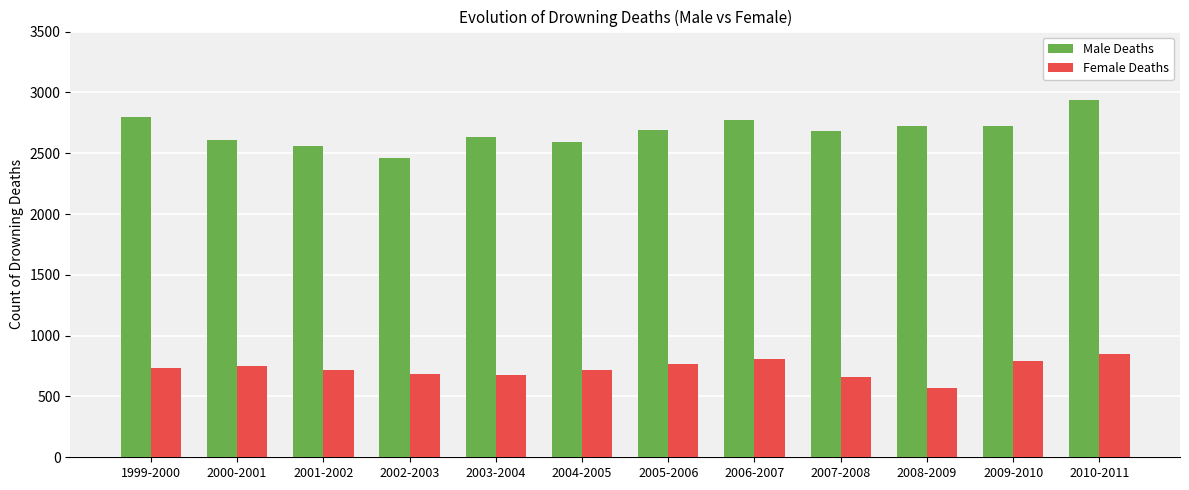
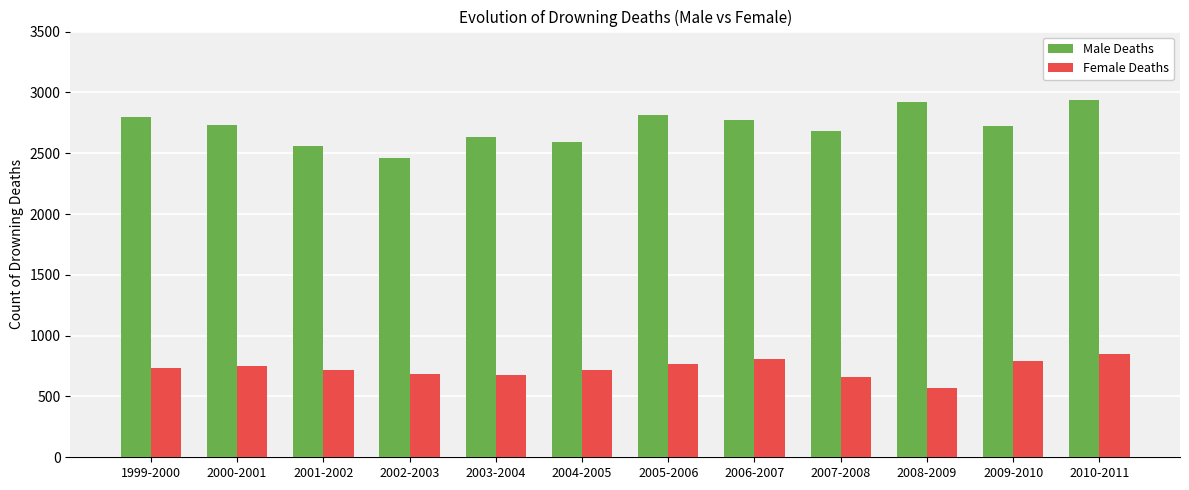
Male Deaths, 2000-2001: 2610 -> 2740
Male Deaths, 2005-2006: 2690 -> 2820
Male Deaths, 2008-2009: 2730 -> 2920
